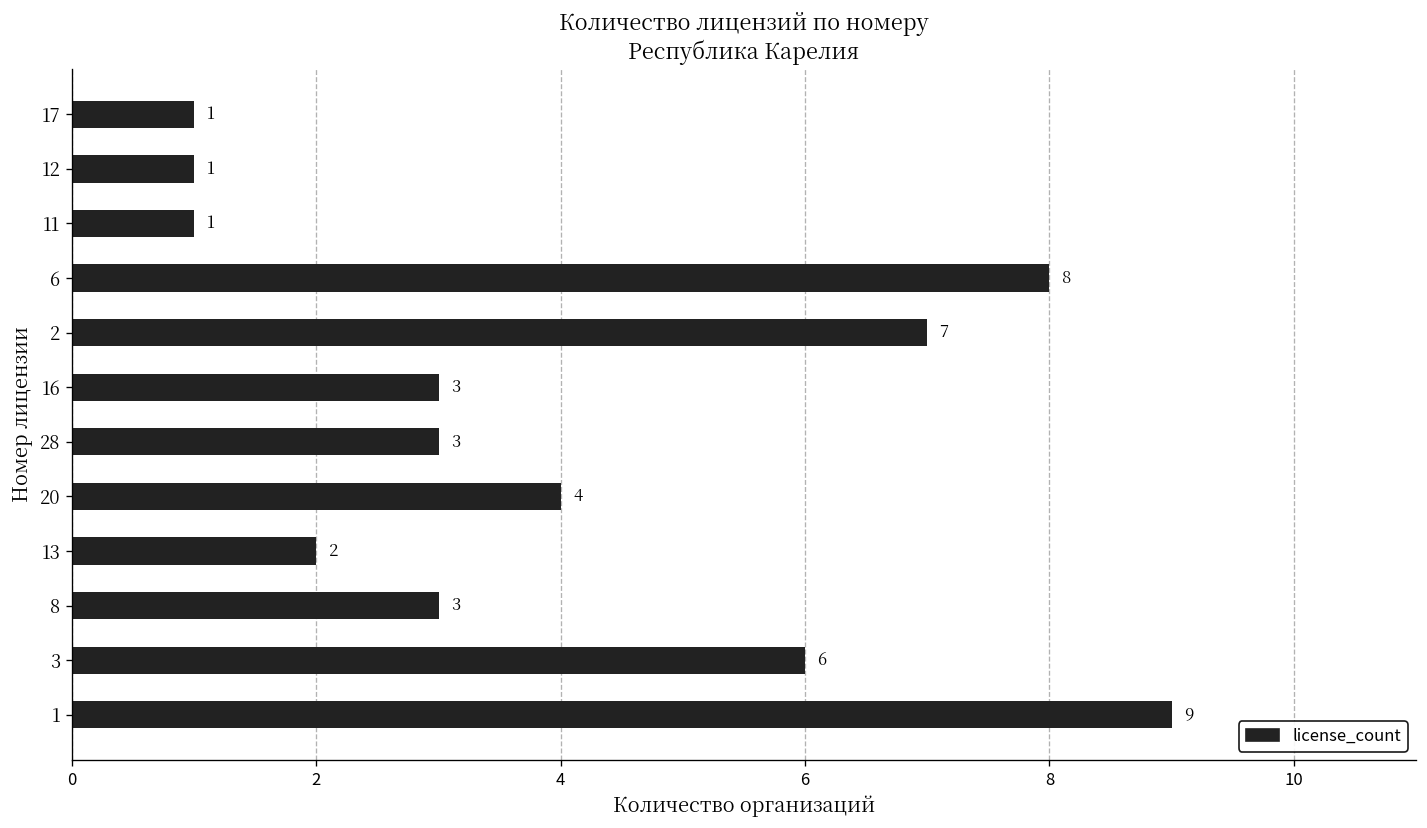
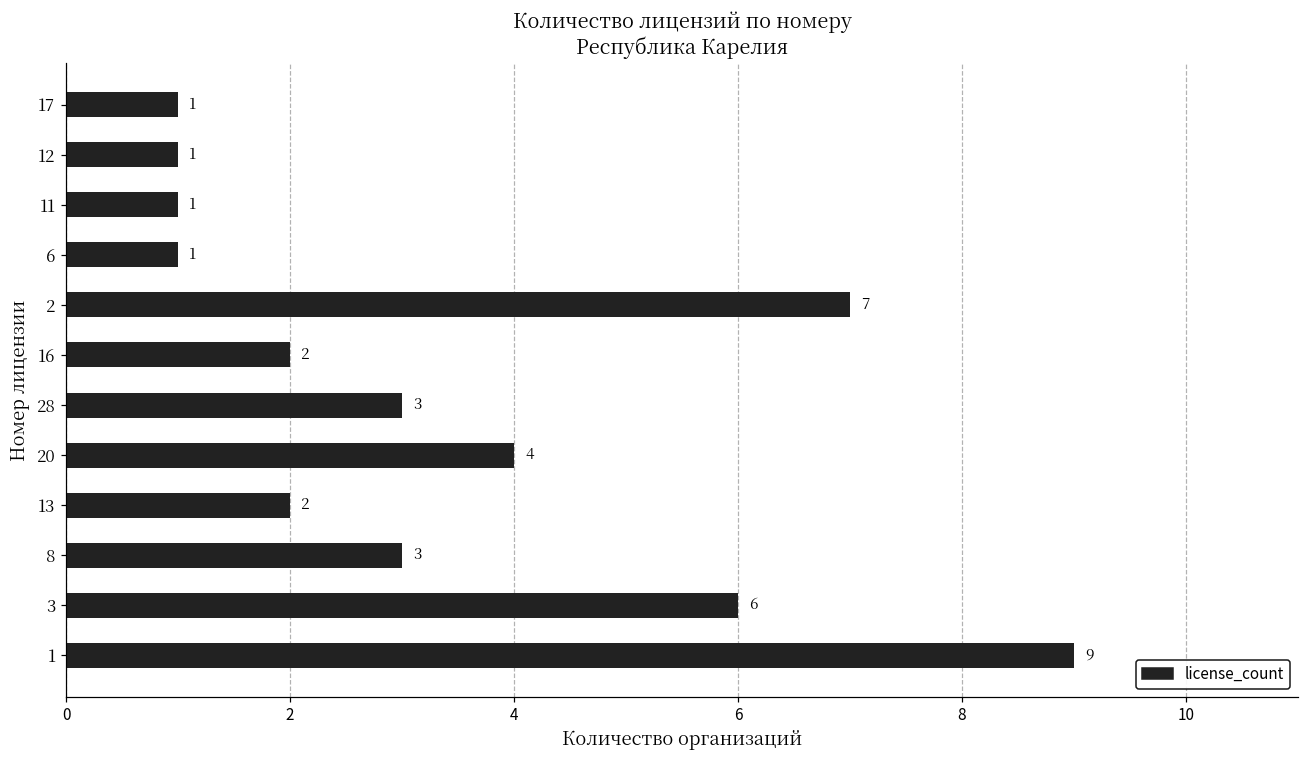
6: 8 -> 1
16: 3 -> 2
